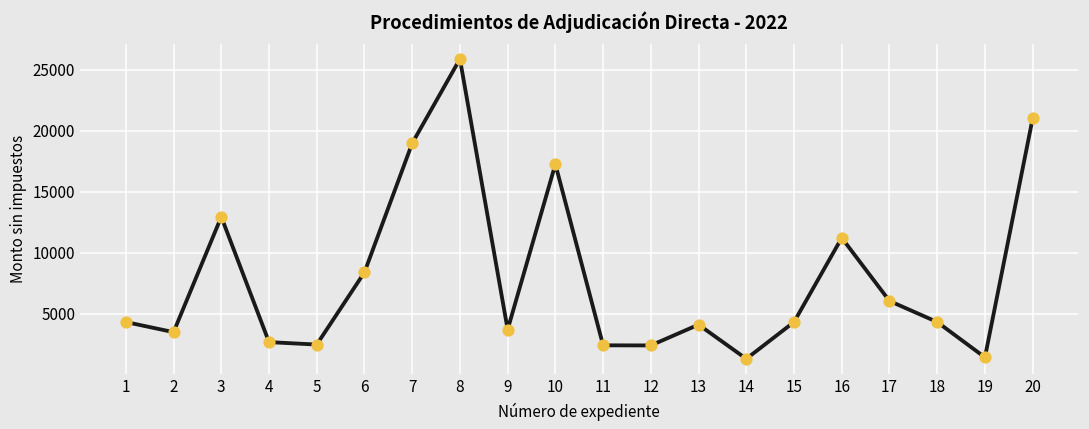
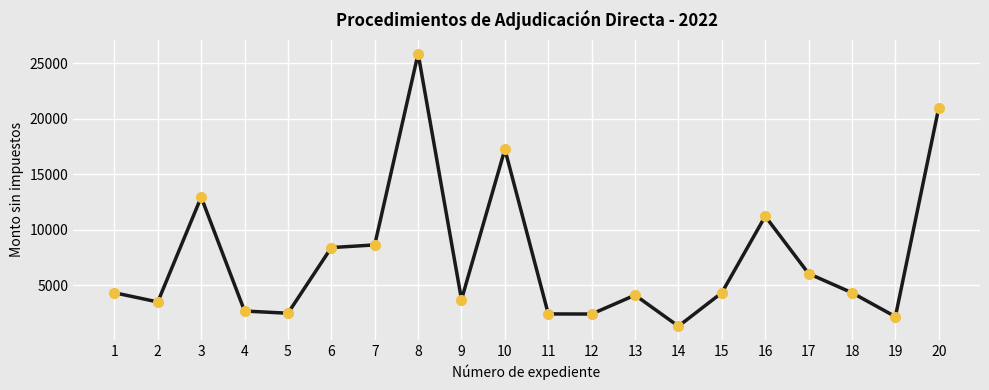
7: 19000 -> 8600
19: 1400 -> 2200
